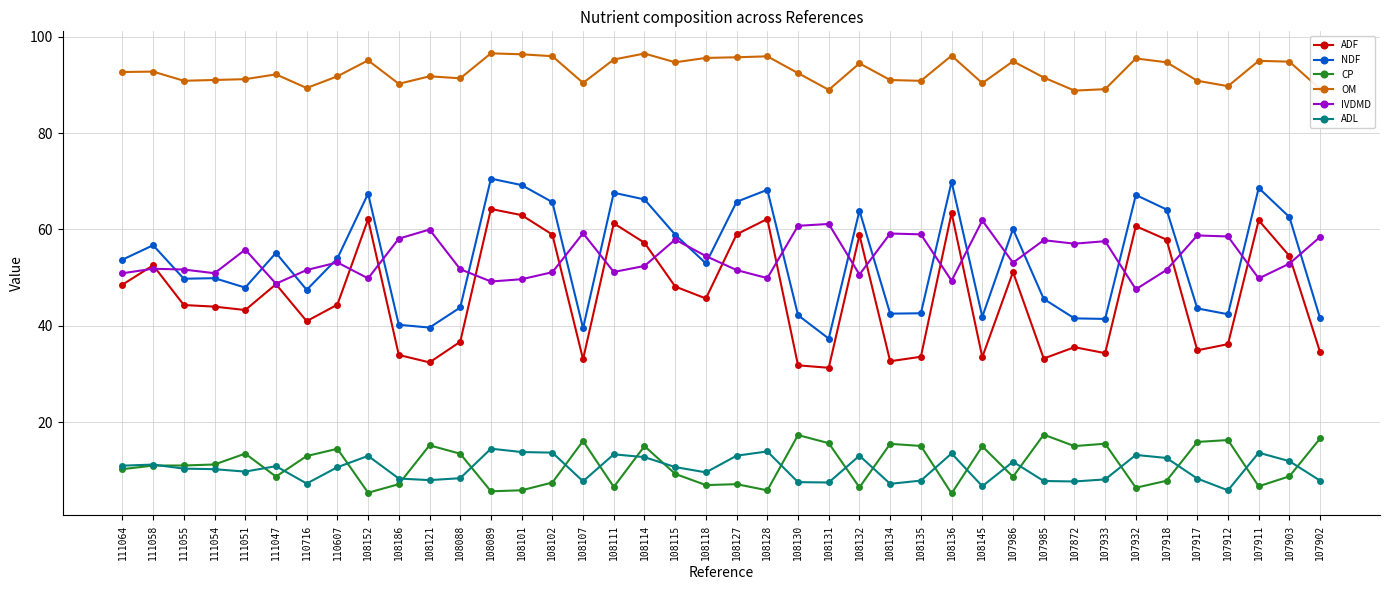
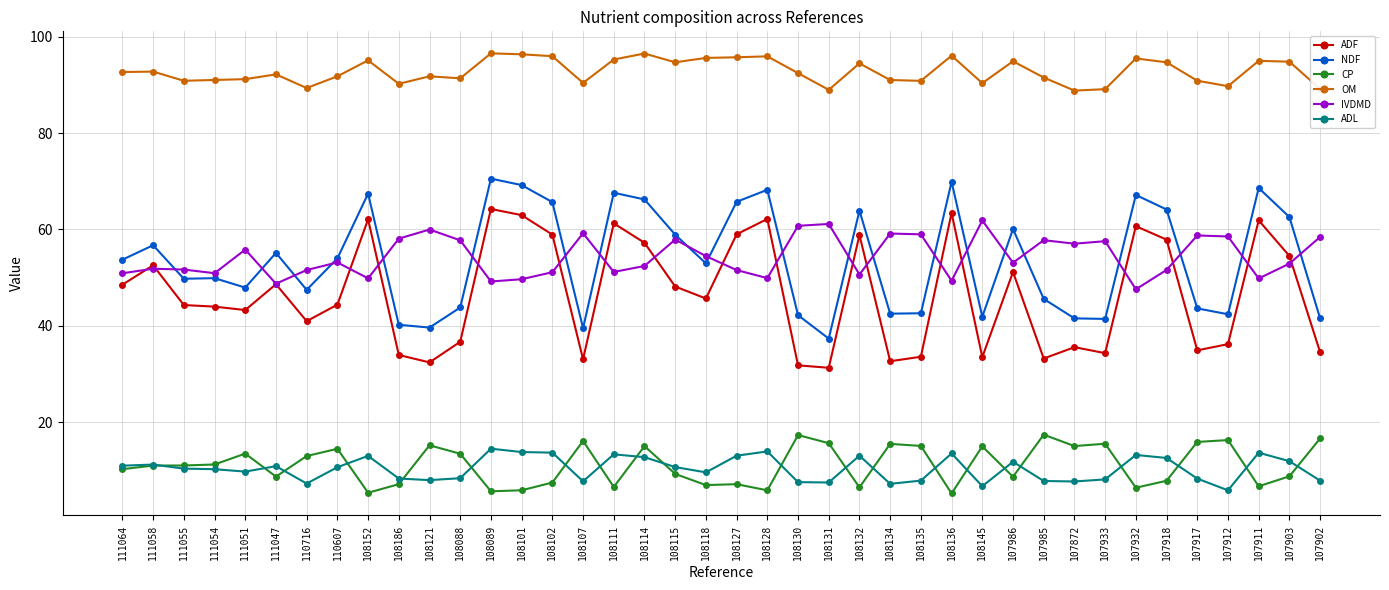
IVDMD, 108088: 52 -> 58
